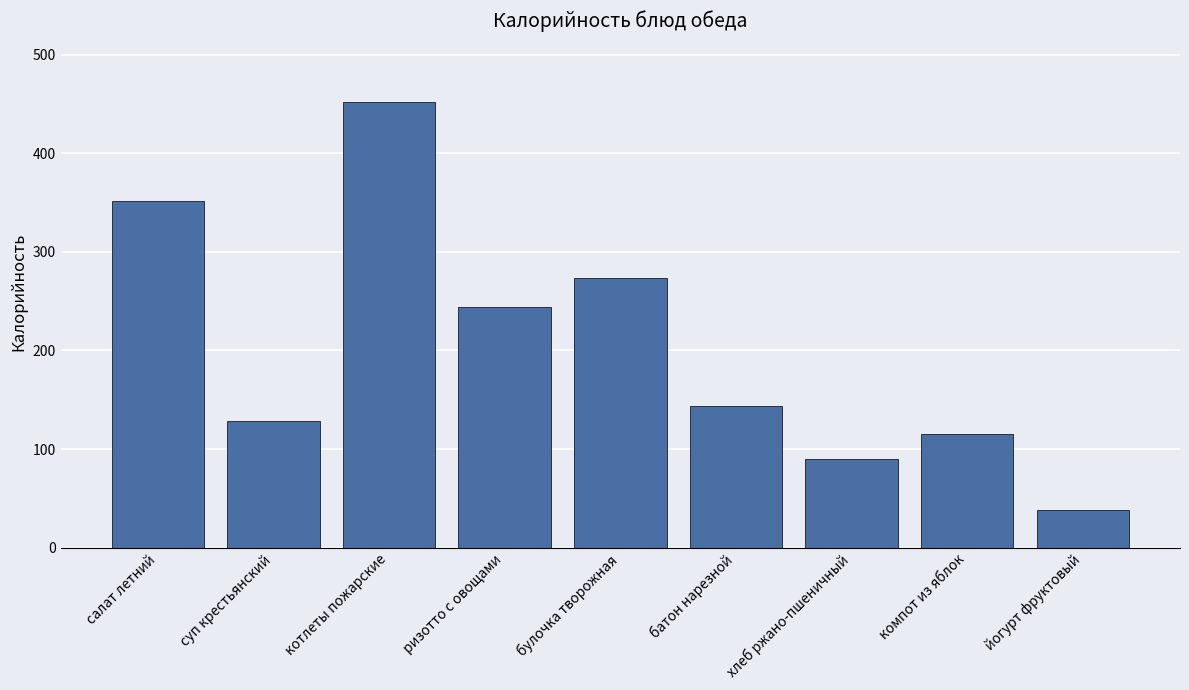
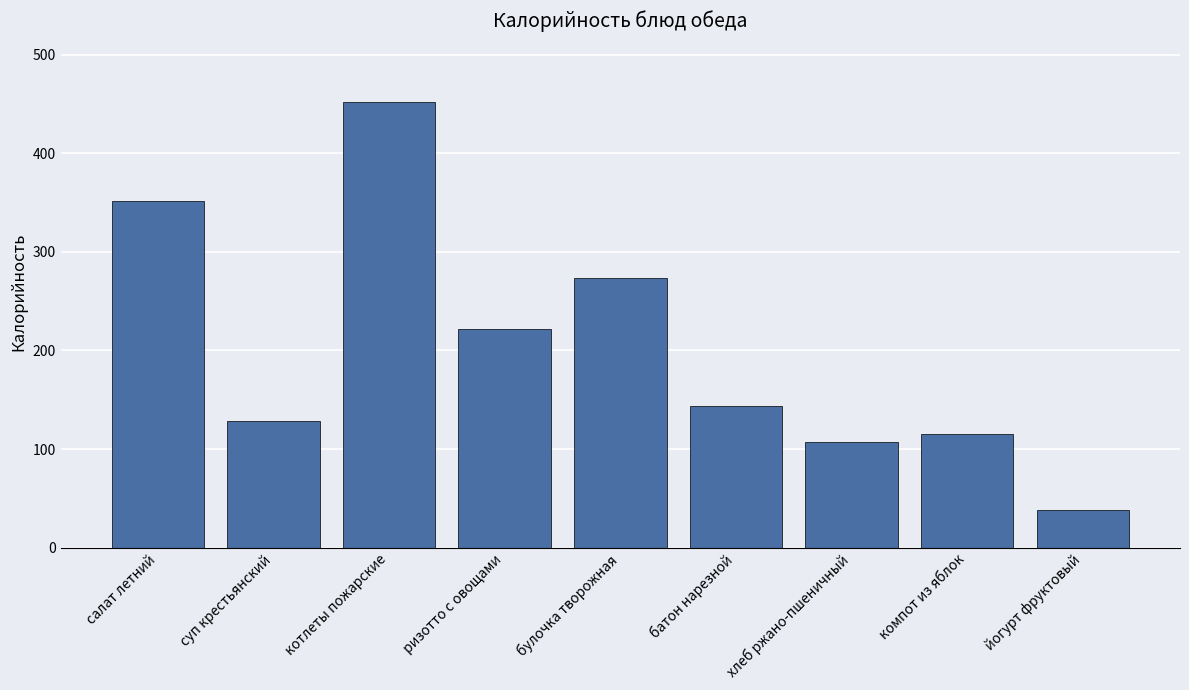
ризотто с овощами: 240 -> 220
хлеб ржано-пшеничный: 90 -> 110
